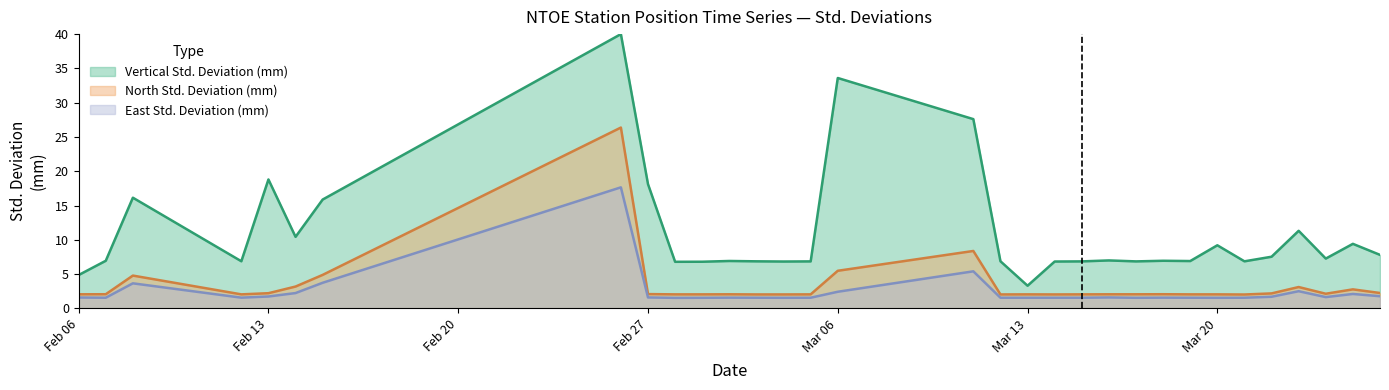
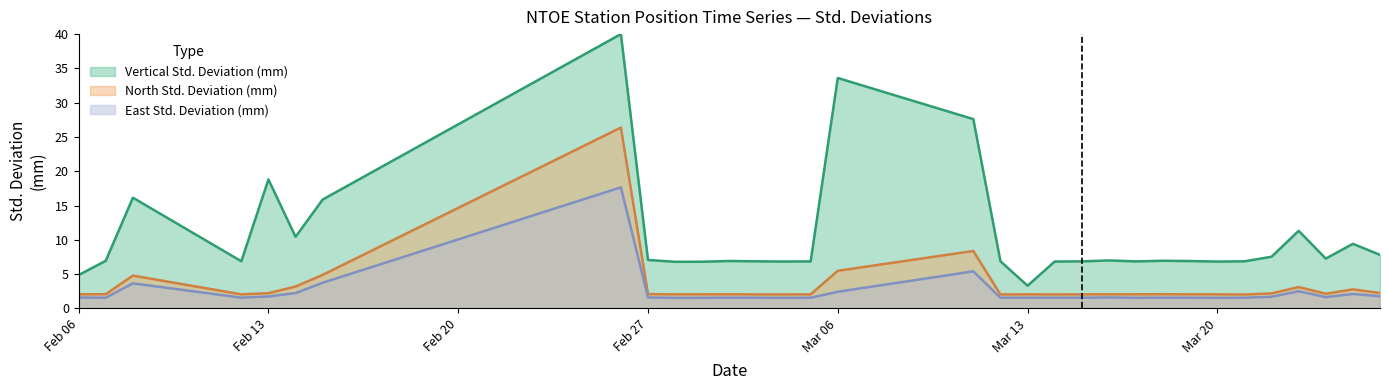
Vertical Std. Deviation (mm), Feb 27: 18 -> 7
Vertical Std. Deviation (mm), Mar 20: 9 -> 7
